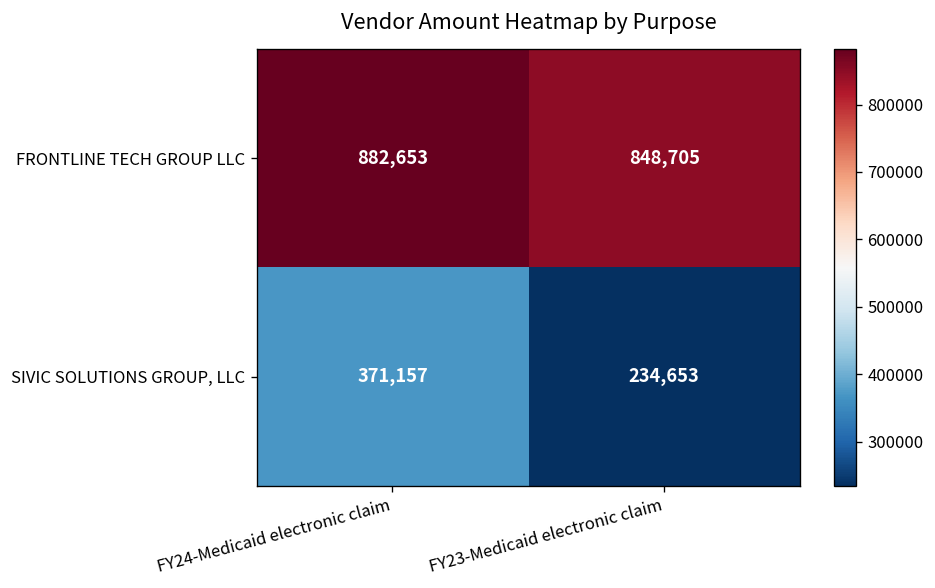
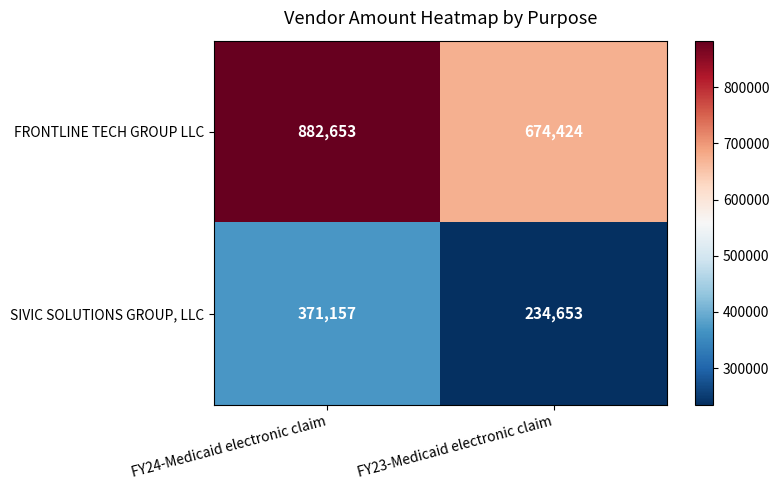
FRONTLINE TECH GROUP LLC, FY23-Medicaid electronic claim: 848,705 -> 674,424
